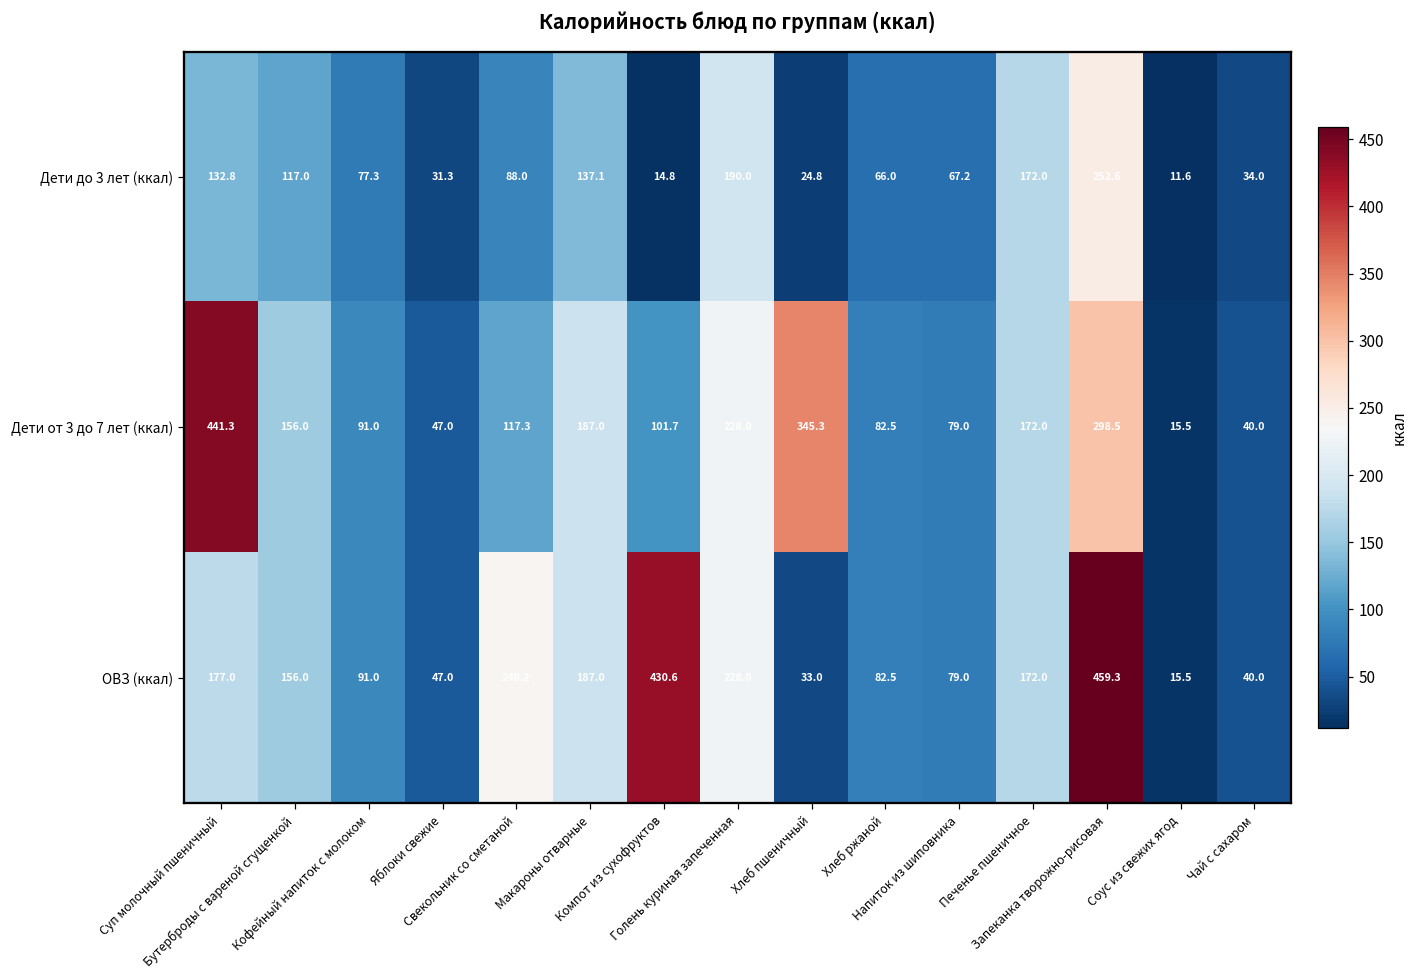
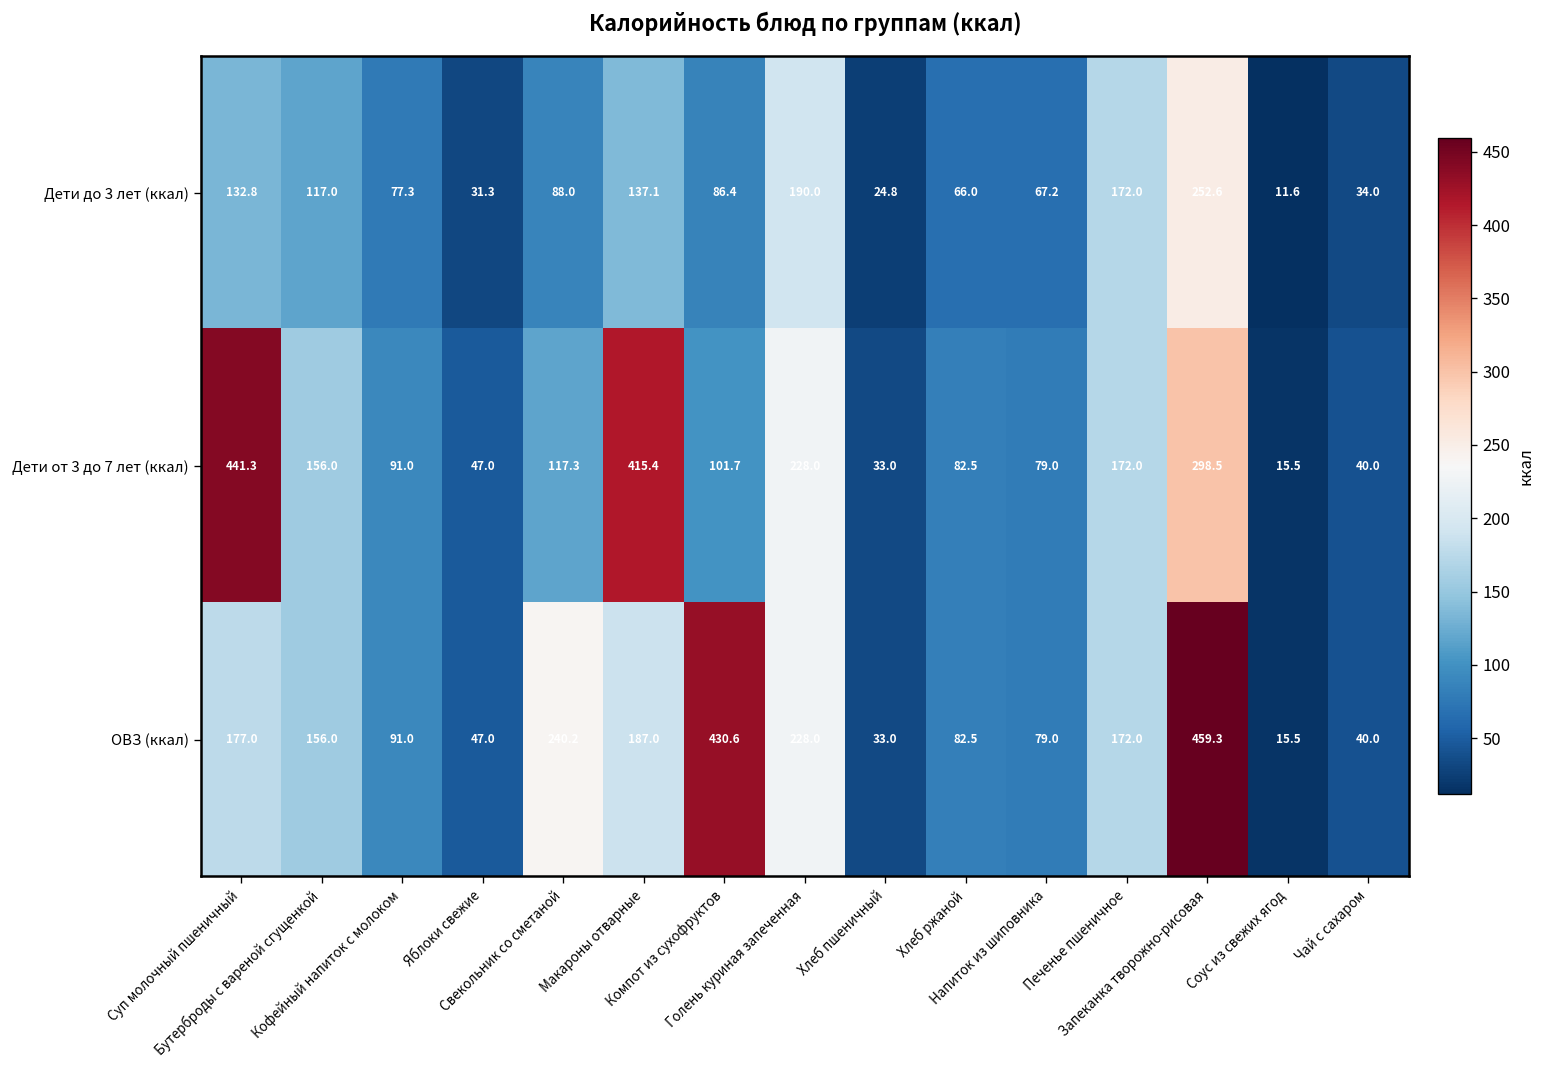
Дети до 3 лет (ккал), Компот из сухофруктов: 14.8 -> 86.4
Дети от 3 до 7 лет (ккал), Макароны отварные: 187.0 -> 415.4
Дети от 3 до 7 лет (ккал), Хлеб пшеничный: 345.3 -> 33.0
